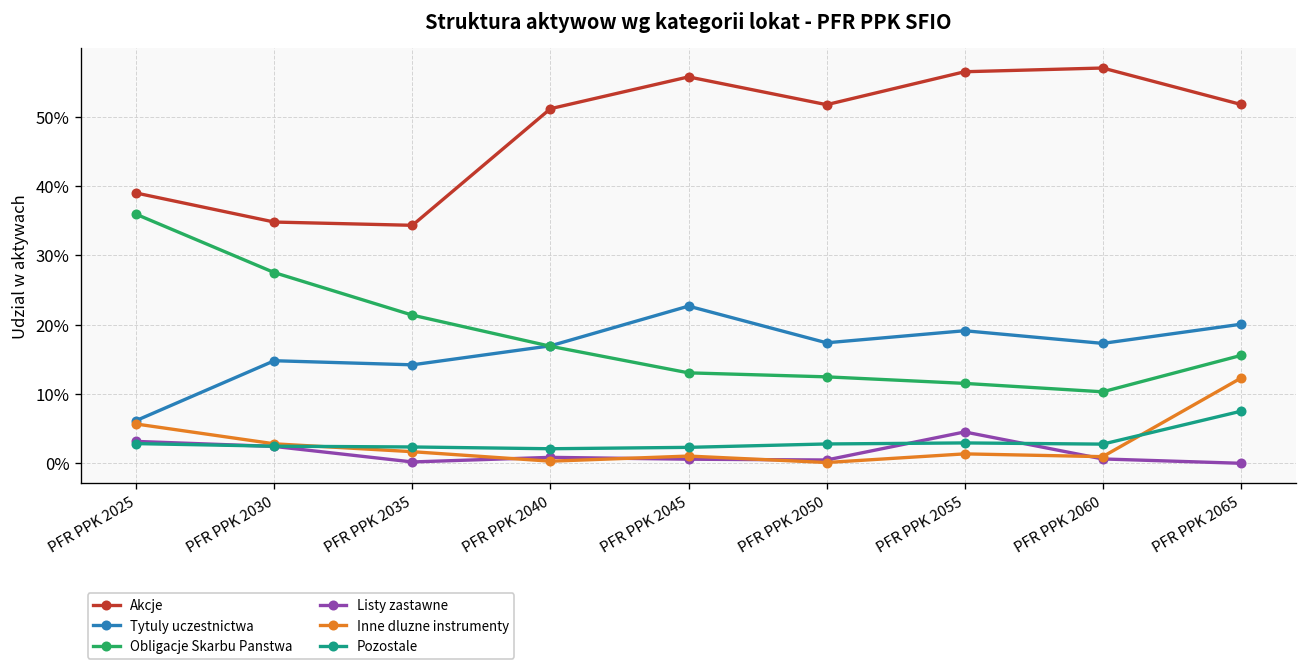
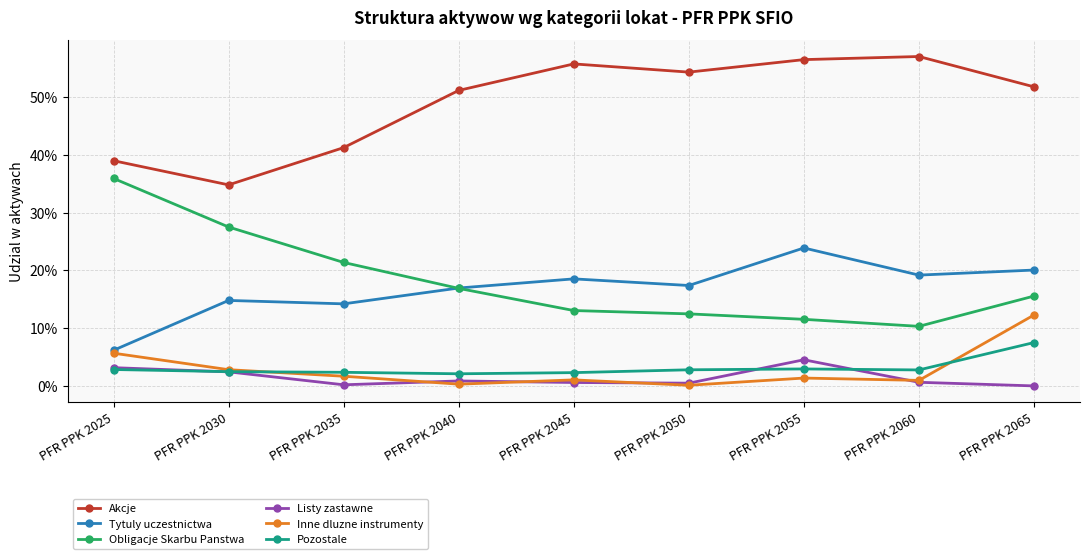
Akcje, PFR PPK 2035: 34% -> 41%
Tytuly uczestnictwa, PFR PPK 2045: 23% -> 19%
Akcje, PFR PPK 2050: 52% -> 54%
Tytuly uczestnictwa, PFR PPK 2055: 19% -> 24%
Tytuly uczestnictwa, PFR PPK 2060: 17% -> 19%
